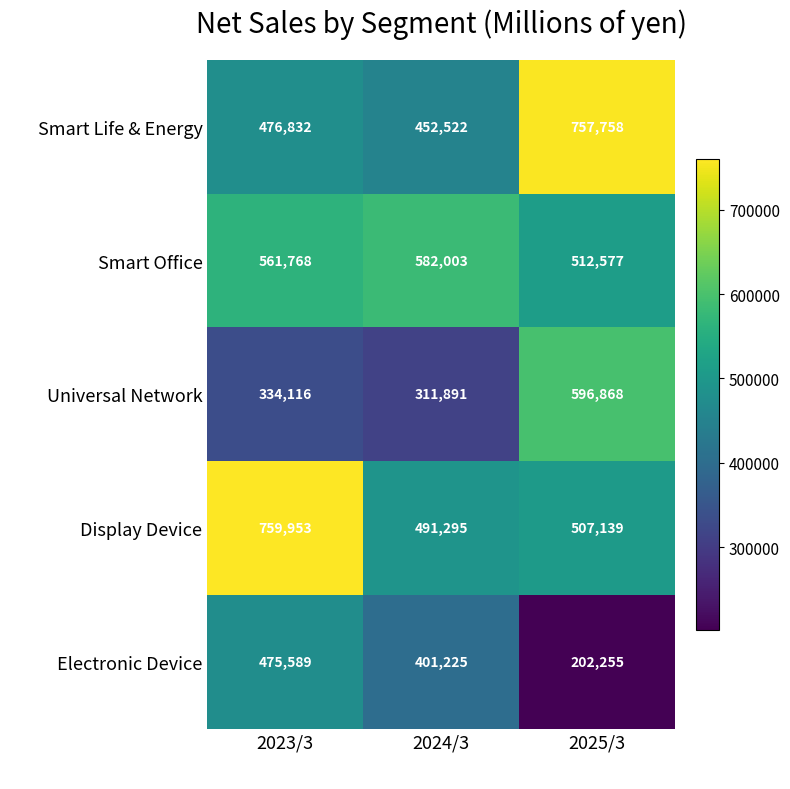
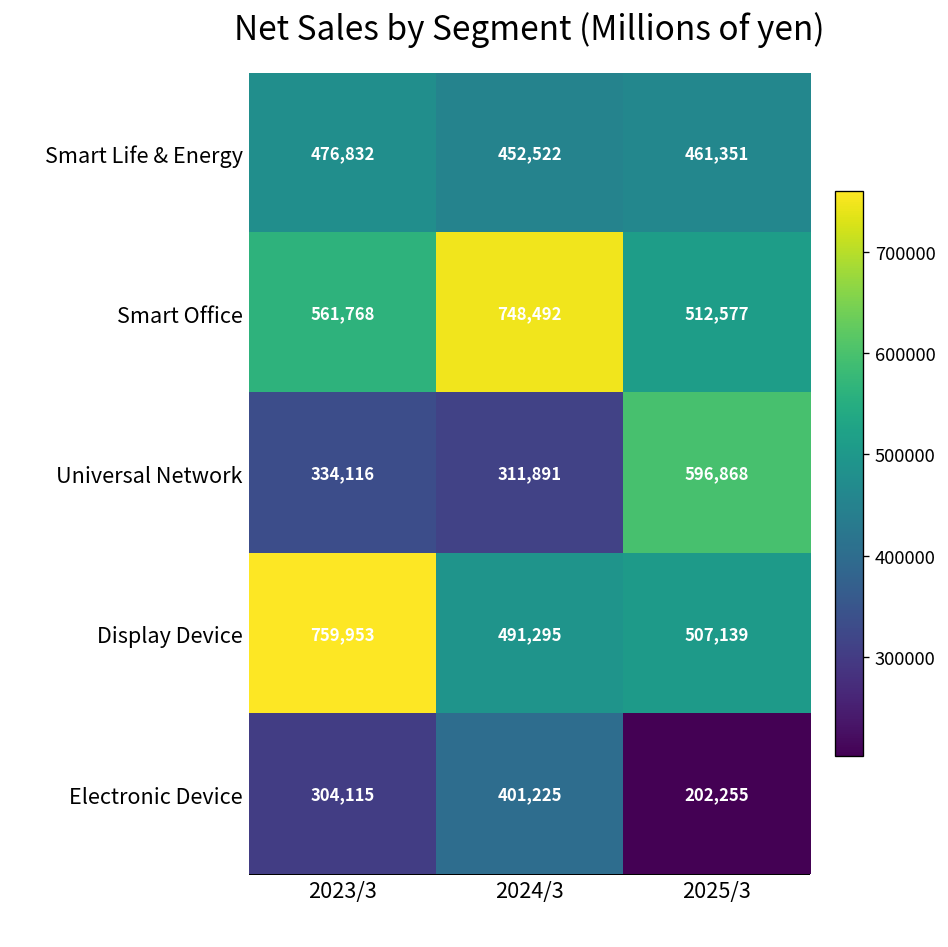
Smart Life & Energy, 2025/3: 757,758 -> 461,351
Smart Office, 2024/3: 582,003 -> 748,492
Electronic Device, 2023/3: 475,589 -> 304,115
